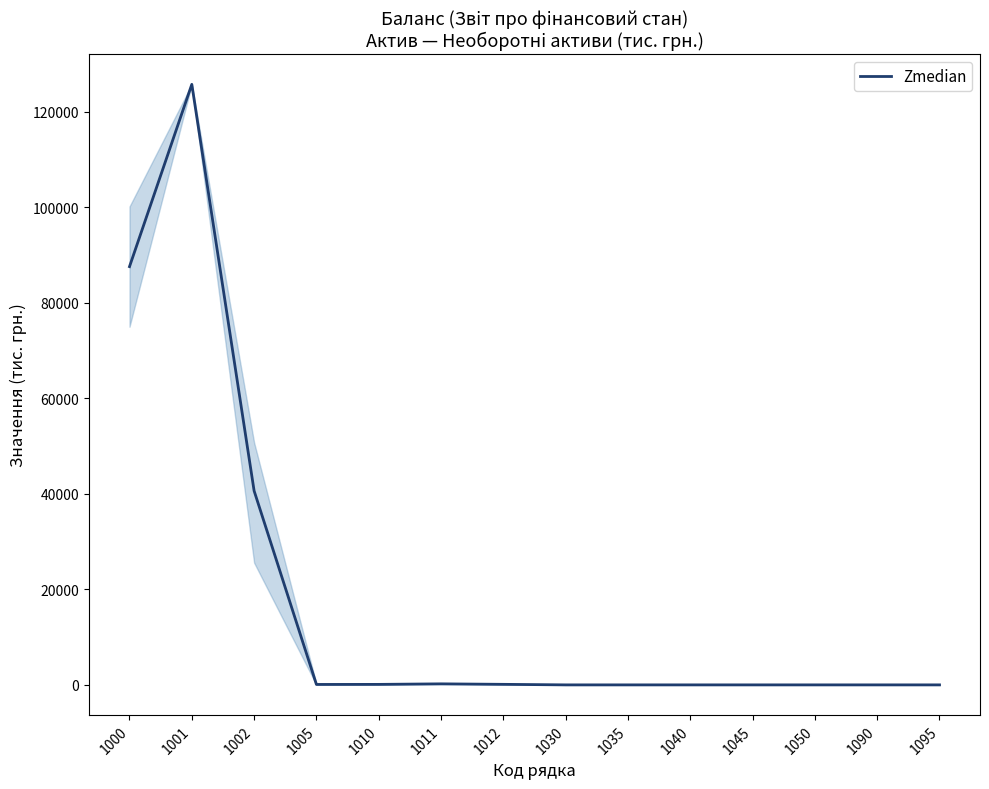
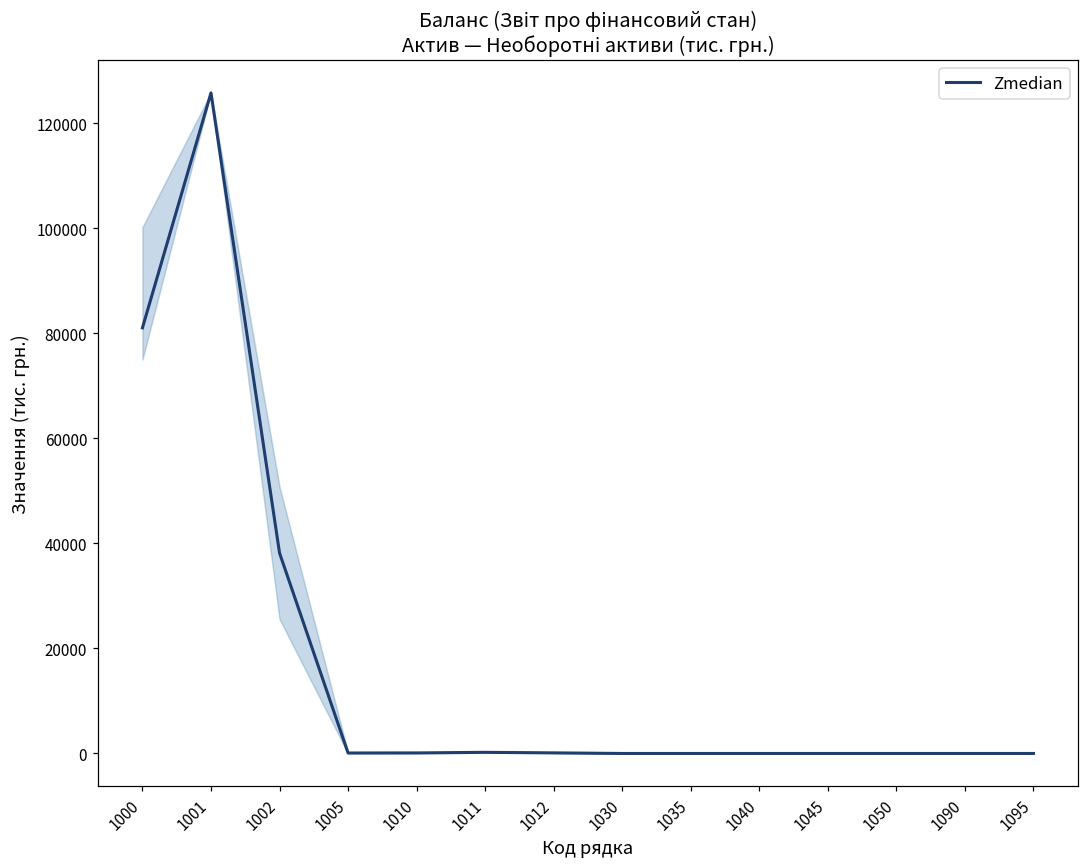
Zmedian, 1000: 88000 -> 81000
Zmedian, 1002: 41000 -> 38000
